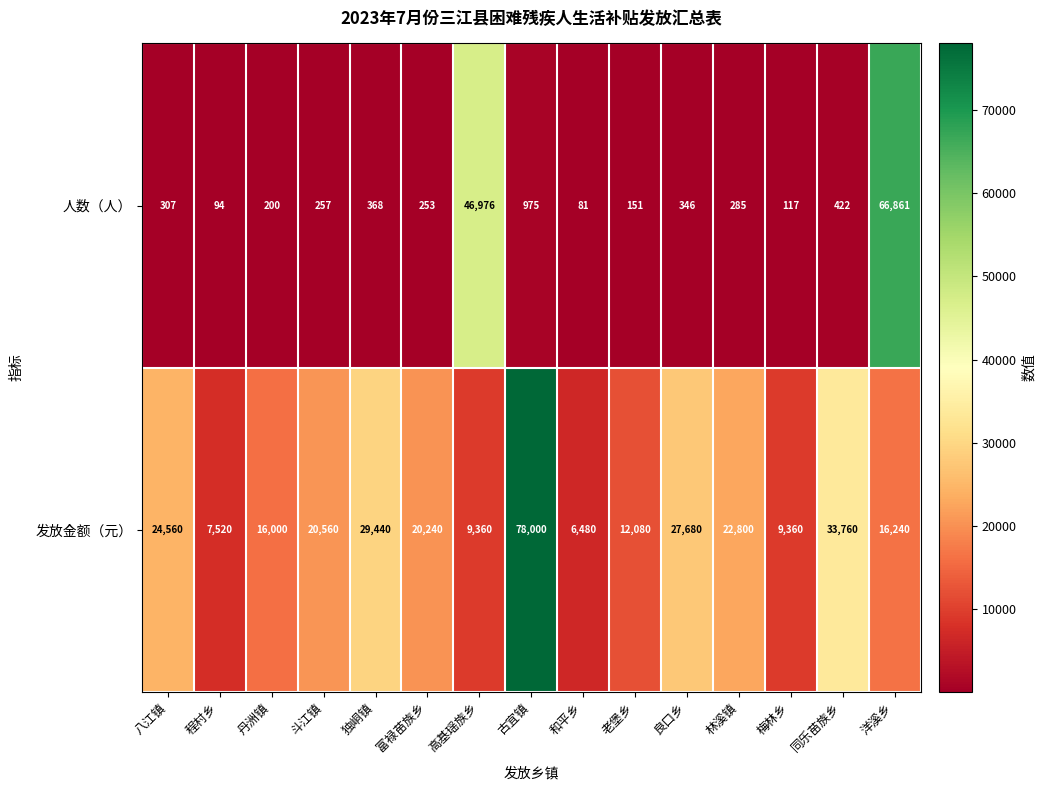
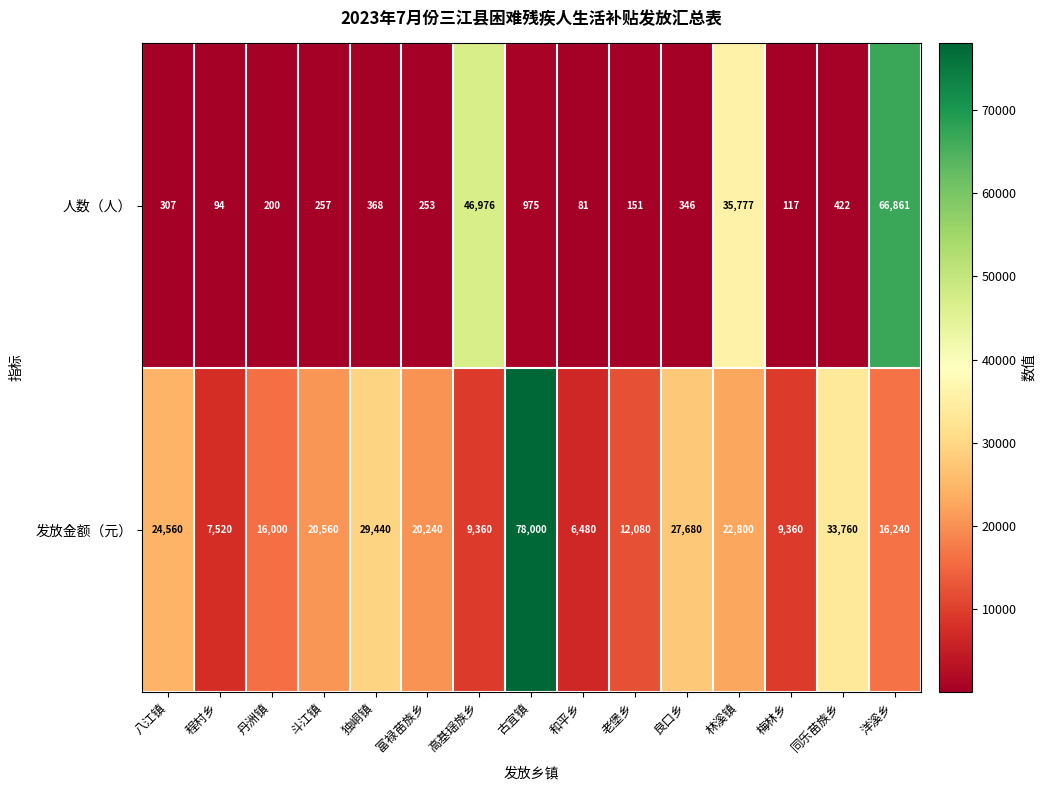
人数（人）, 林溪镇: 285 -> 35,777
